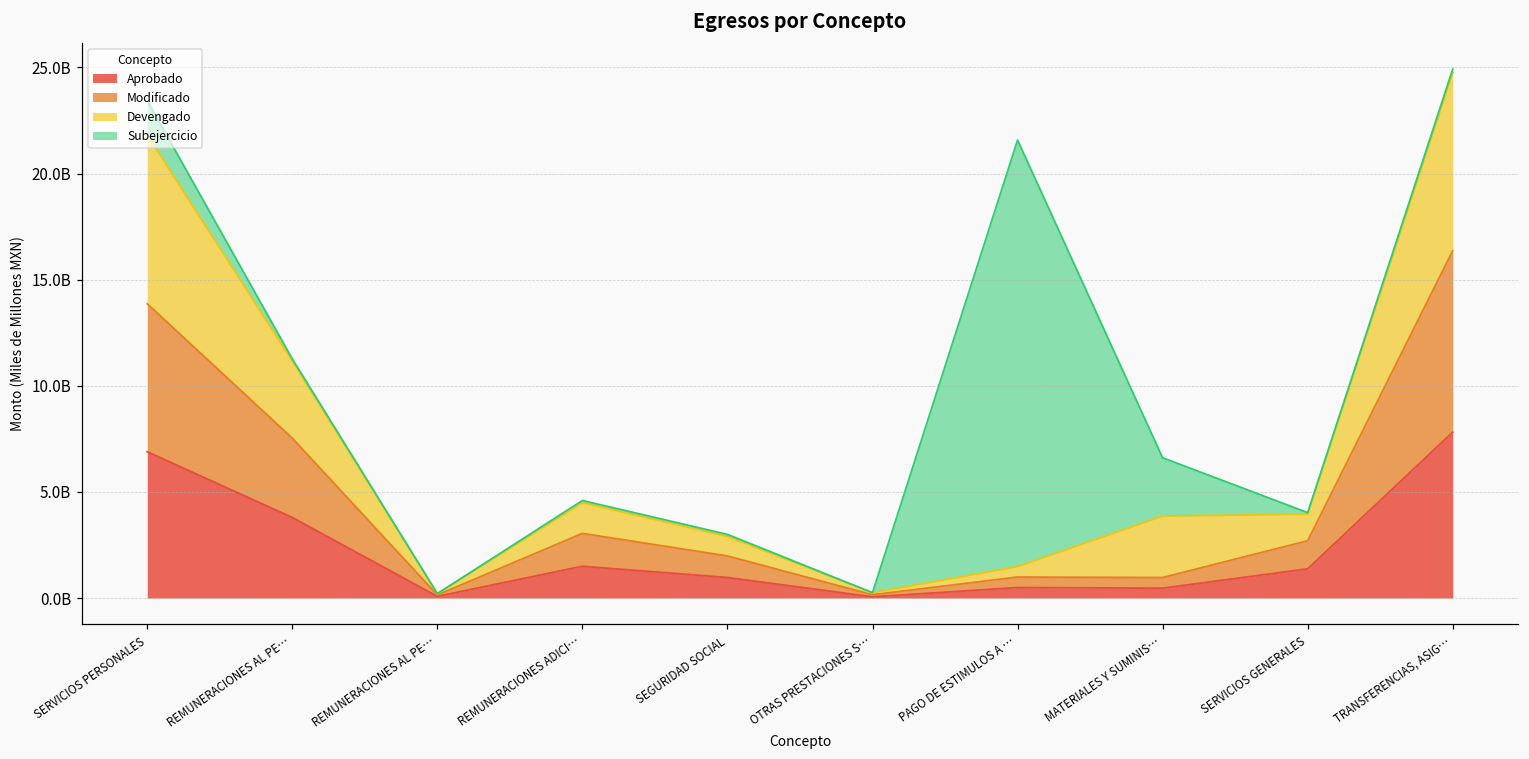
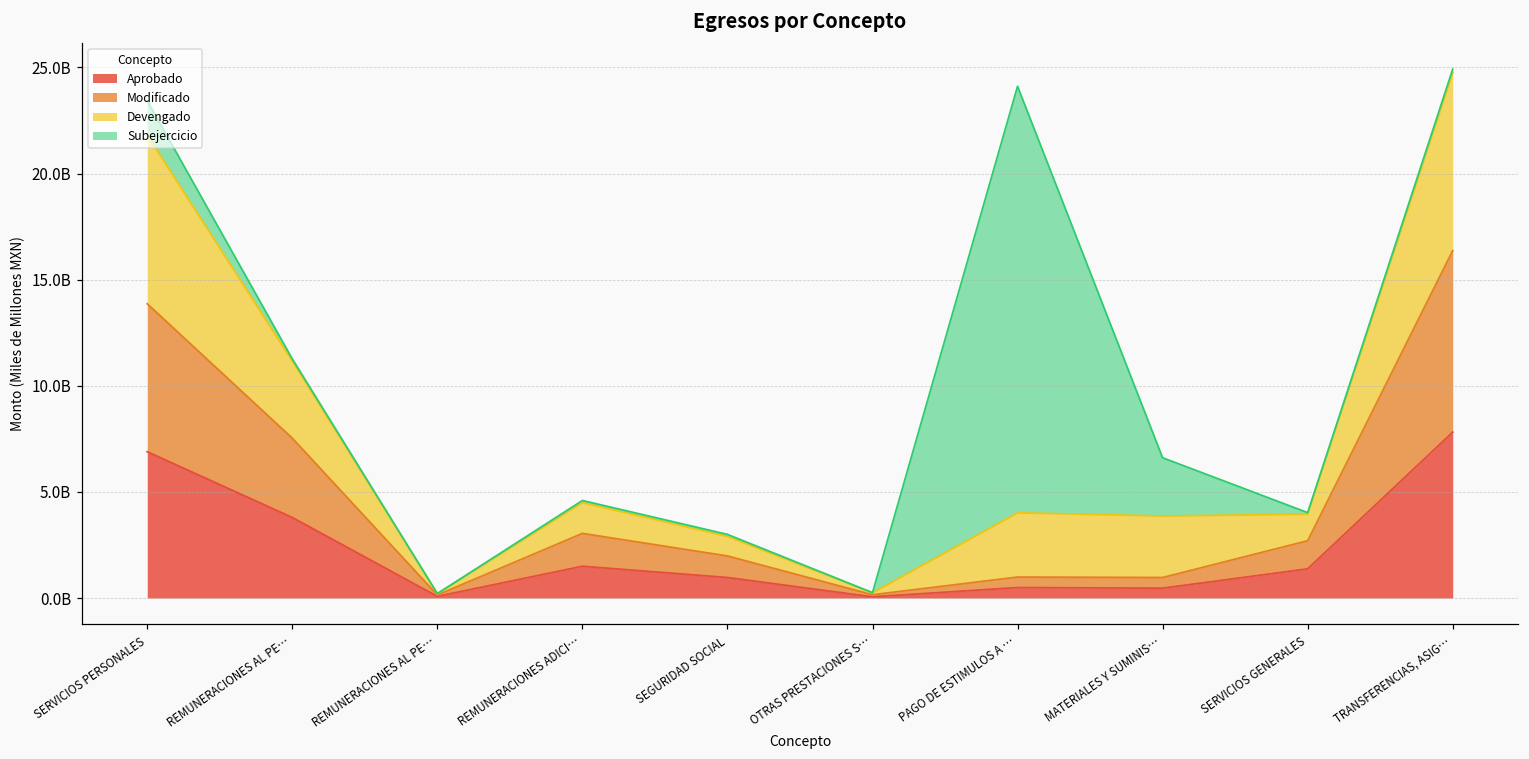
Devengado, PAGO DE ESTIMULOS A …: 500000000 -> 3000000000
